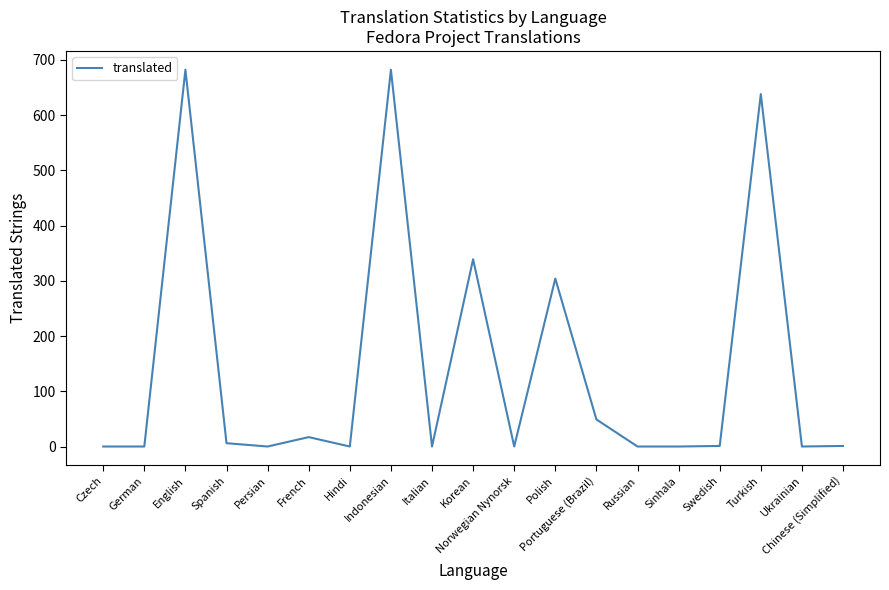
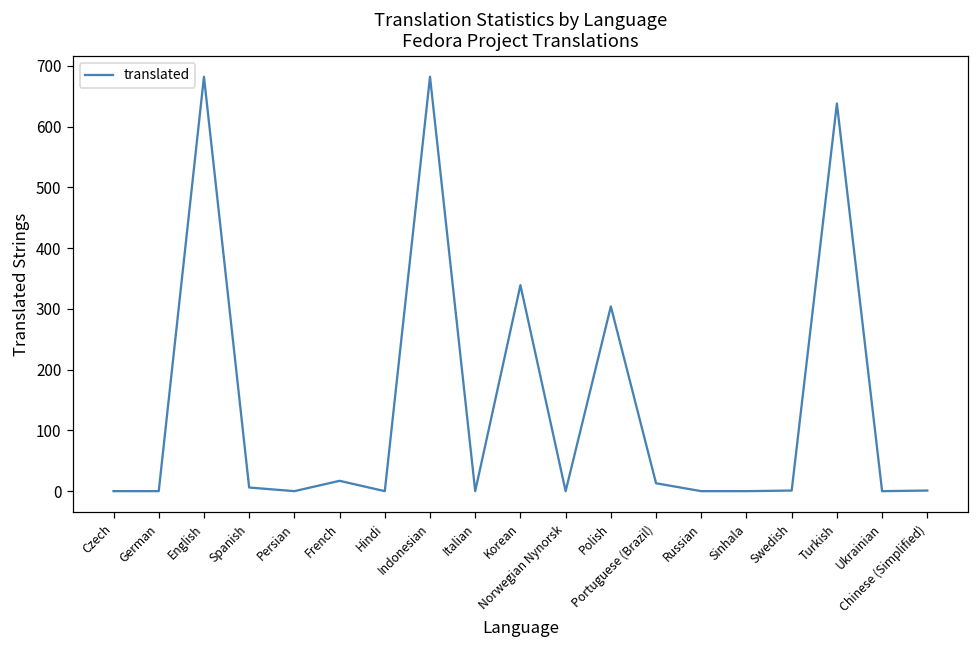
Portuguese (Brazil): 50 -> 10
